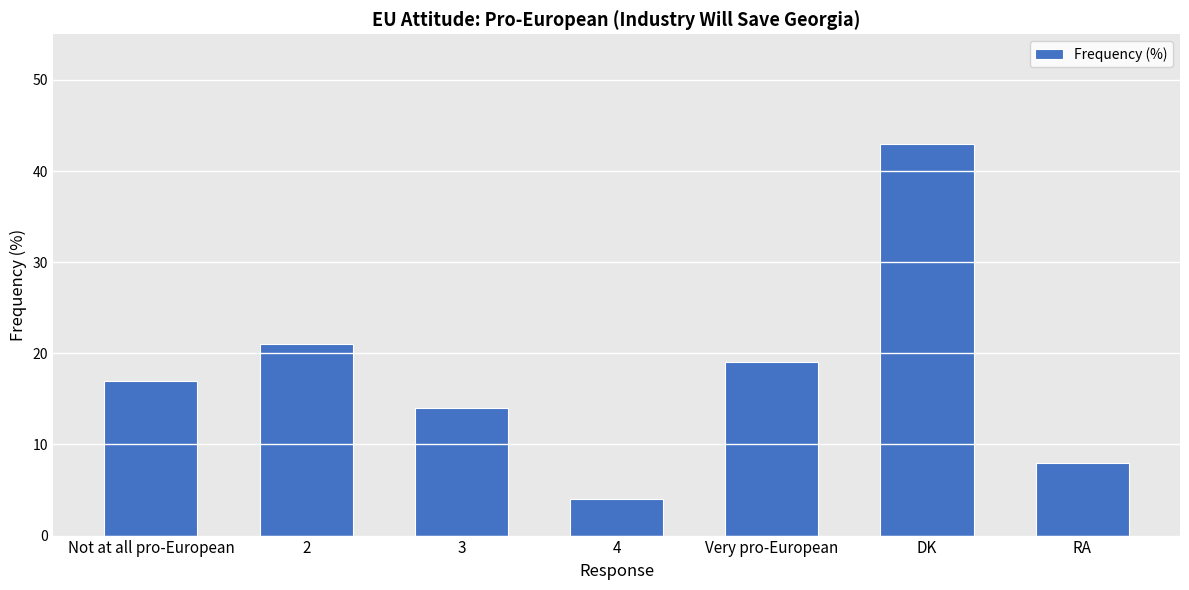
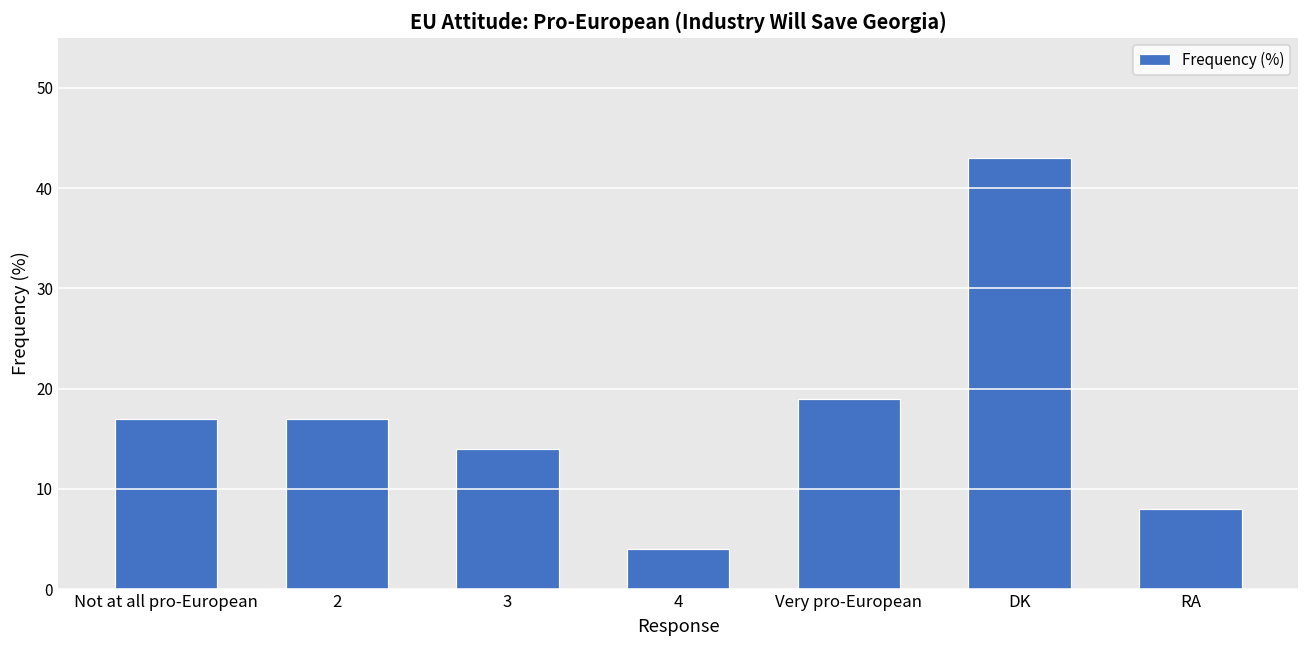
2: 21 -> 17
